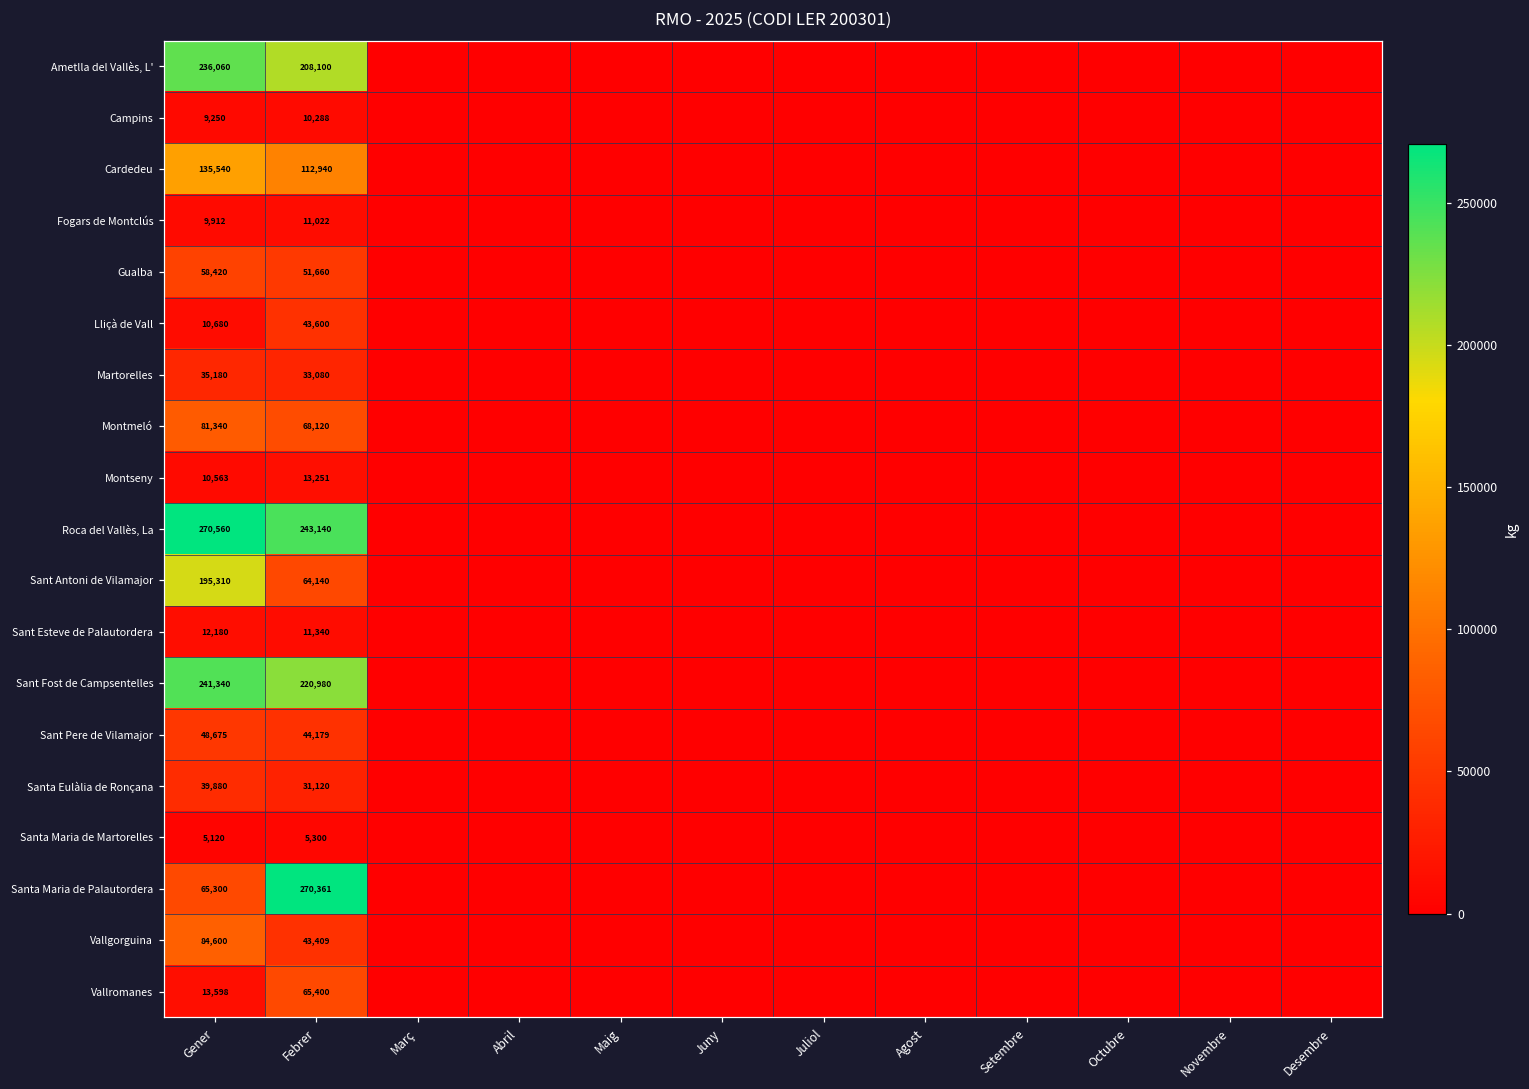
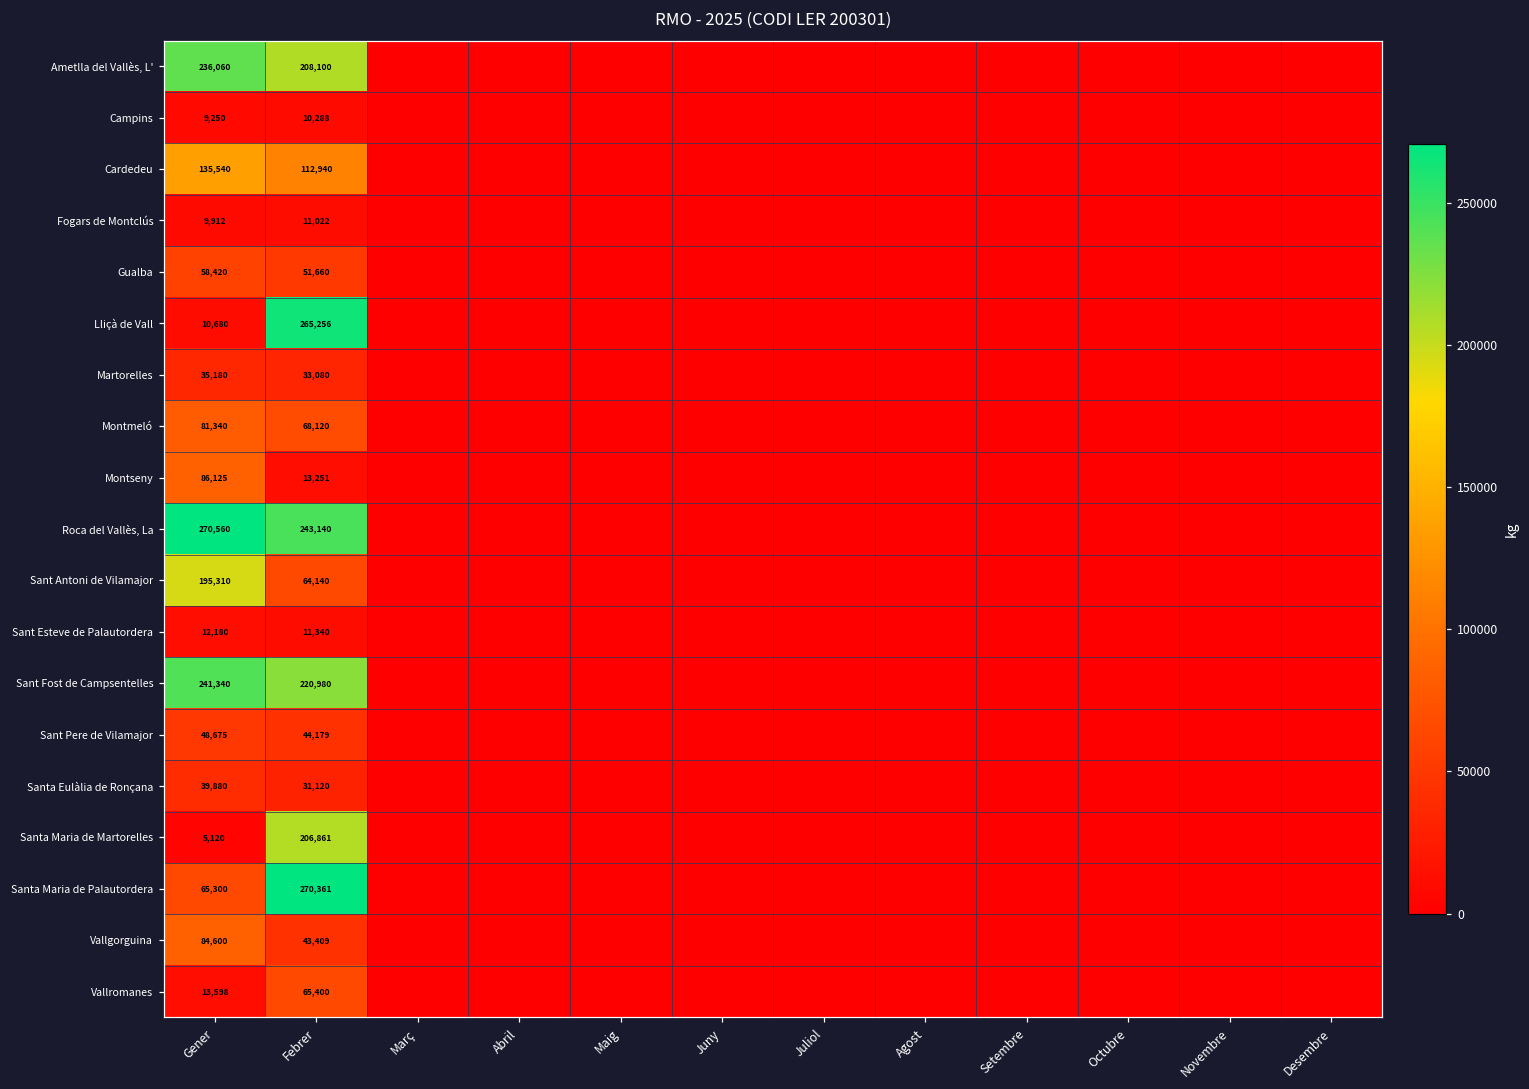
Lliçà de Vall, Febrer: 43,600 -> 265,256
Montseny, Gener: 10,563 -> 86,125
Santa Maria de Martorelles, Febrer: 5,300 -> 206,861
